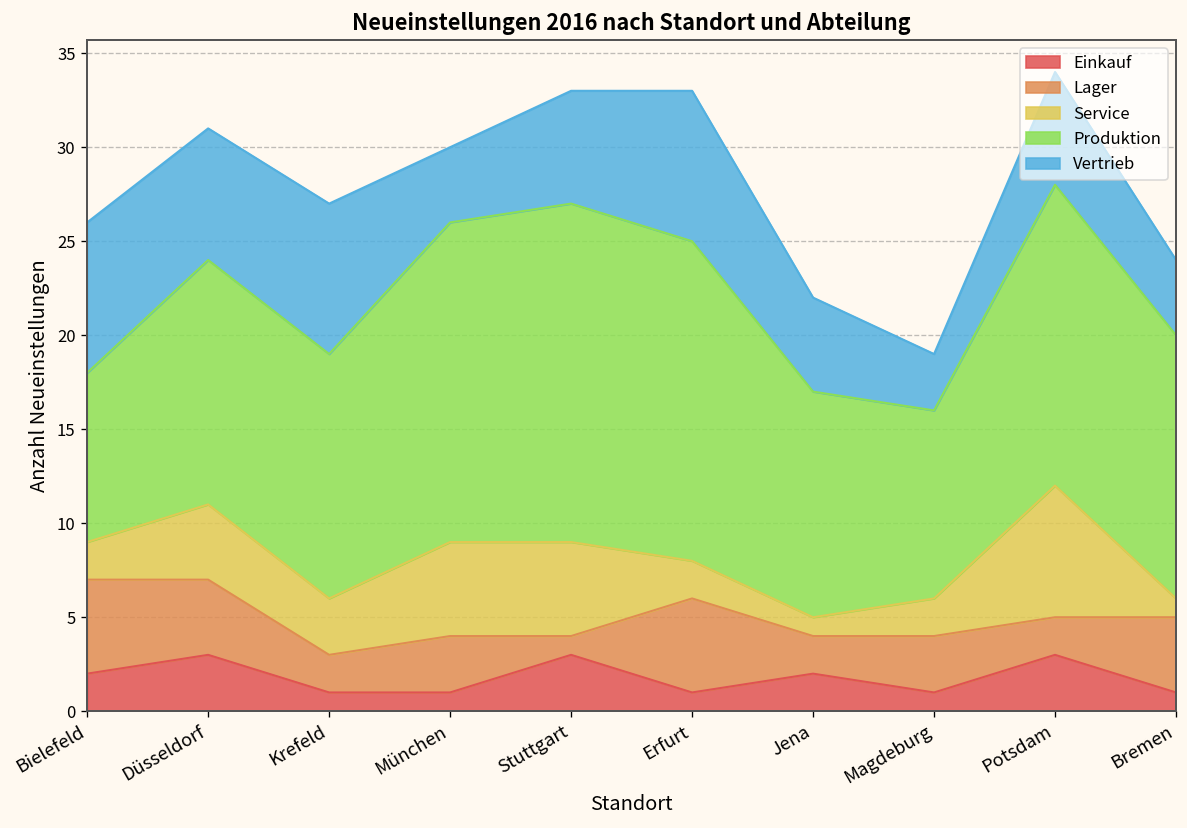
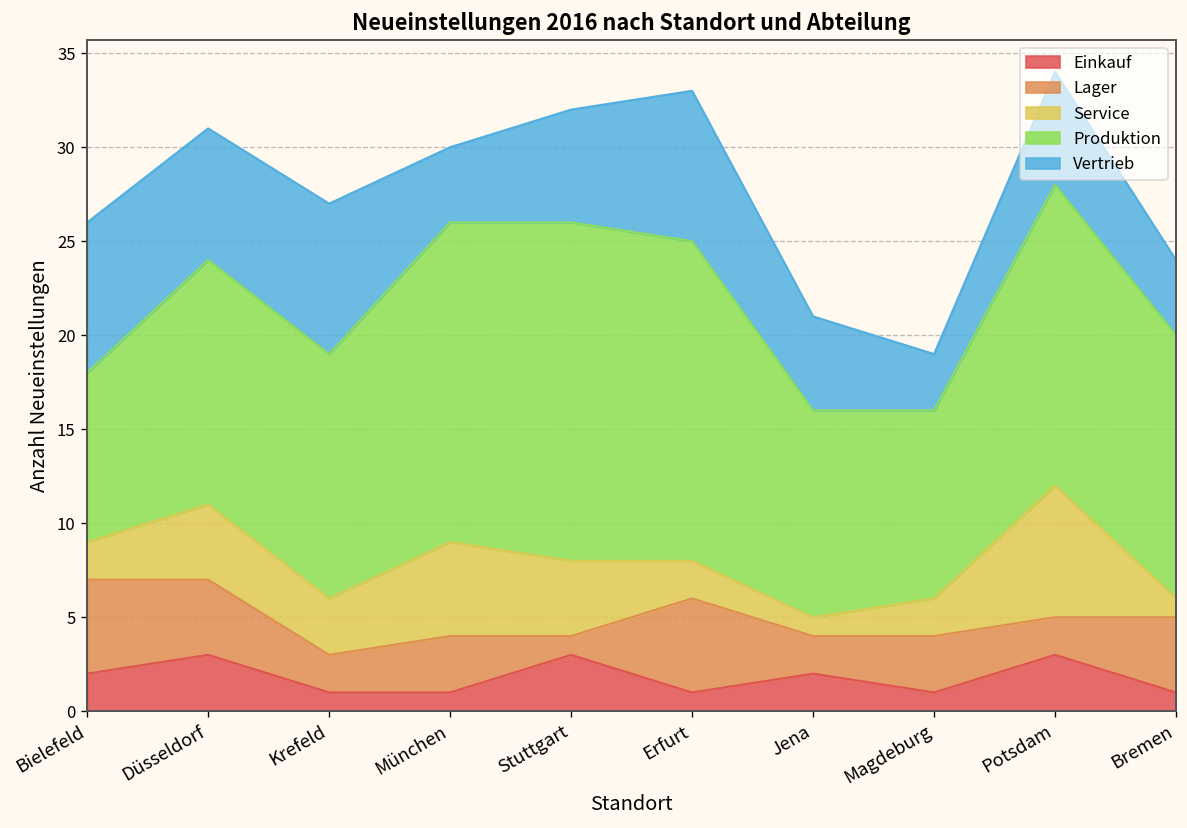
Service, Stuttgart: 5 -> 4
Produktion, Jena: 12 -> 11
